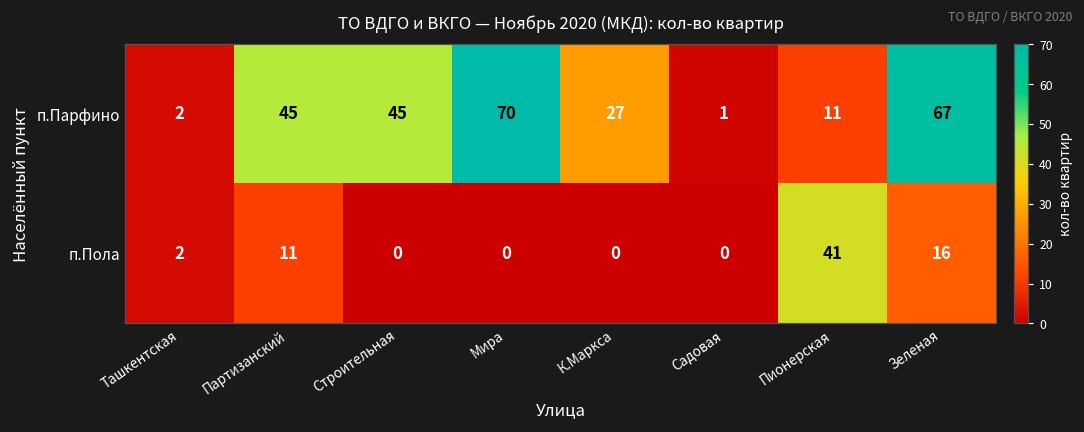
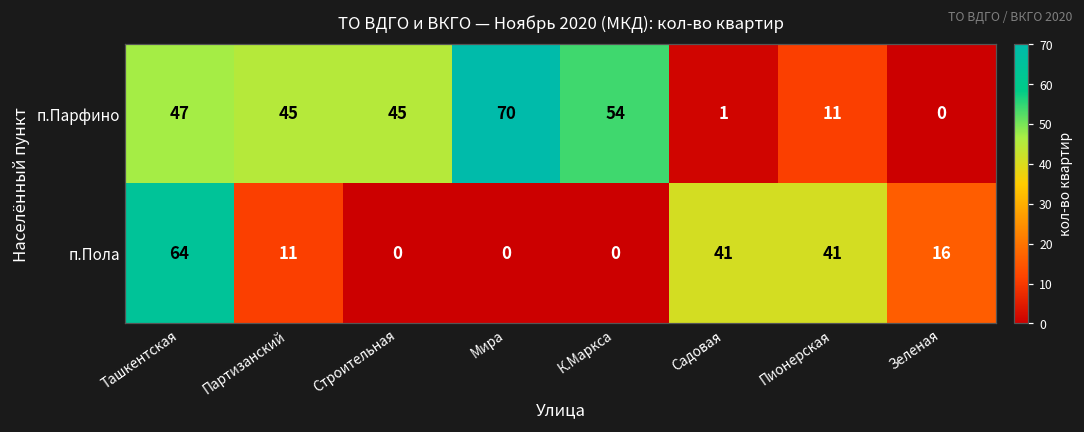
п.Парфино, Ташкентская: 2 -> 47
п.Парфино, К.Маркса: 27 -> 54
п.Парфино, Зеленая: 67 -> 0
п.Пола, Ташкентская: 2 -> 64
п.Пола, Садовая: 0 -> 41
